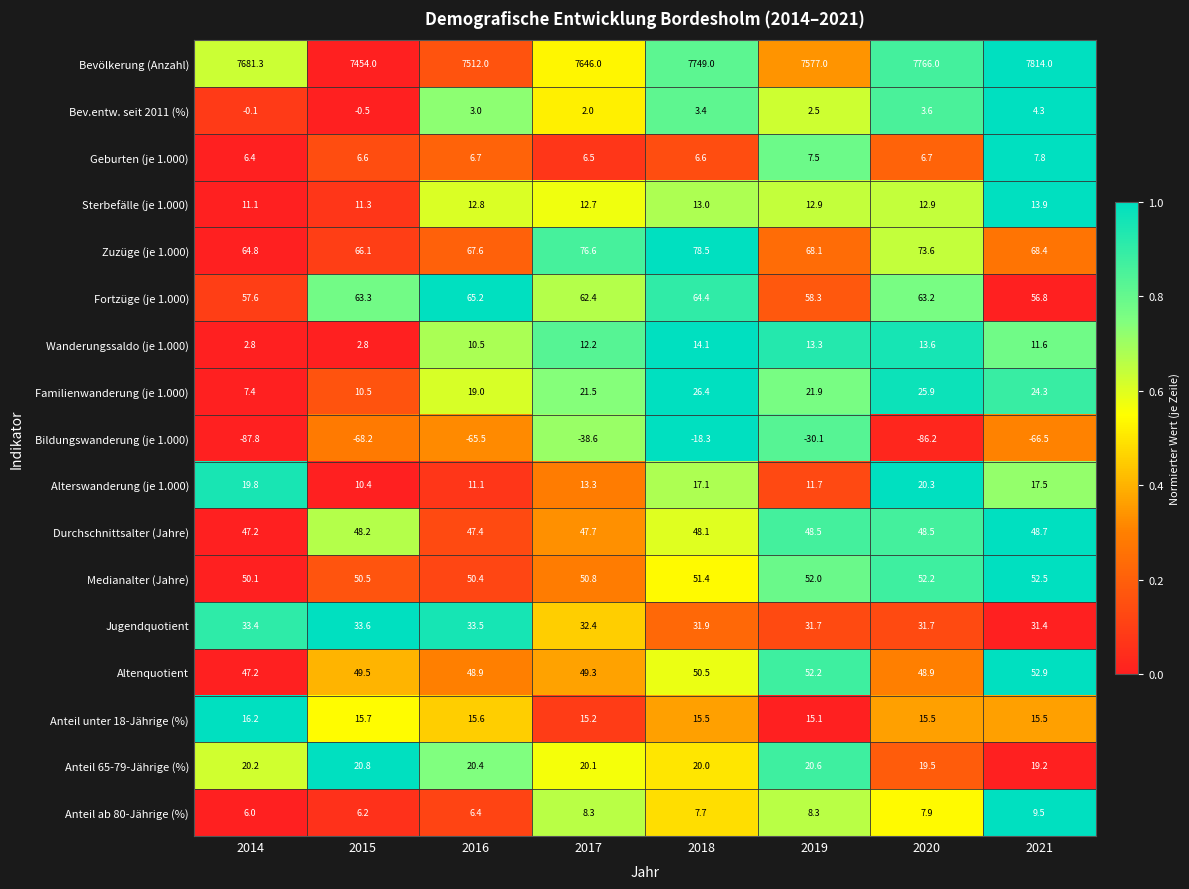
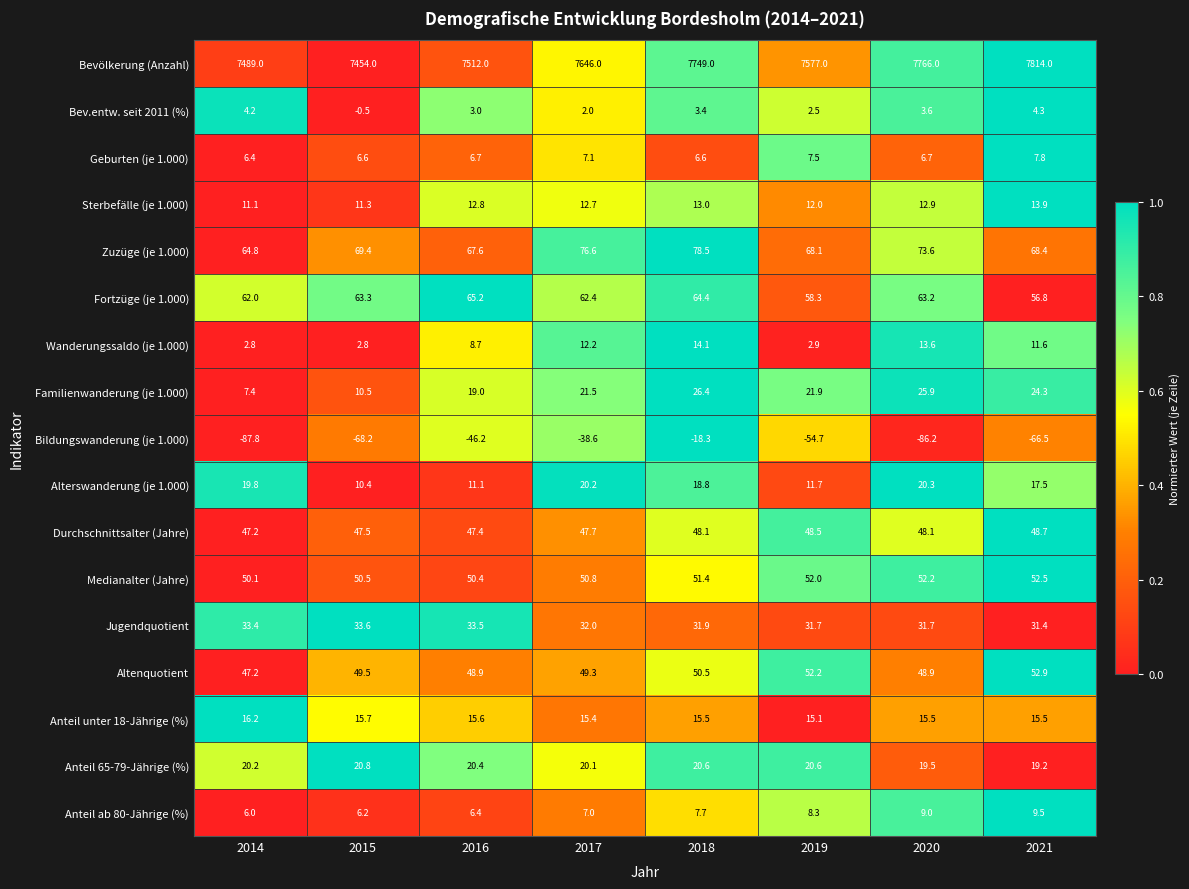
Bevölkerung (Anzahl), 2014: 7681.3 -> 7489.0
Bev.entw. seit 2011 (%), 2014: -0.1 -> 4.2
Geburten (je 1.000), 2017: 6.5 -> 7.1
Sterbefälle (je 1.000), 2019: 12.9 -> 12.0
Zuzüge (je 1.000), 2015: 66.1 -> 69.4
Fortzüge (je 1.000), 2014: 57.6 -> 62.0
Wanderungssaldo (je 1.000), 2016: 10.5 -> 8.7
Wanderungssaldo (je 1.000), 2019: 13.3 -> 2.9
Bildungswanderung (je 1.000), 2016: -65.5 -> -46.2
Bildungswanderung (je 1.000), 2019: -30.1 -> -54.7
Alterswanderung (je 1.000), 2017: 13.3 -> 20.2
Alterswanderung (je 1.000), 2018: 17.1 -> 18.8
Durchschnittsalter (Jahre), 2015: 48.2 -> 47.5
Durchschnittsalter (Jahre), 2020: 48.5 -> 48.1
Jugendquotient, 2017: 32.4 -> 32.0
Anteil unter 18-Jährige (%), 2017: 15.2 -> 15.4
Anteil 65-79-Jährige (%), 2018: 20.0 -> 20.6
Anteil ab 80-Jährige (%), 2017: 8.3 -> 7.0
Anteil ab 80-Jährige (%), 2020: 7.9 -> 9.0
